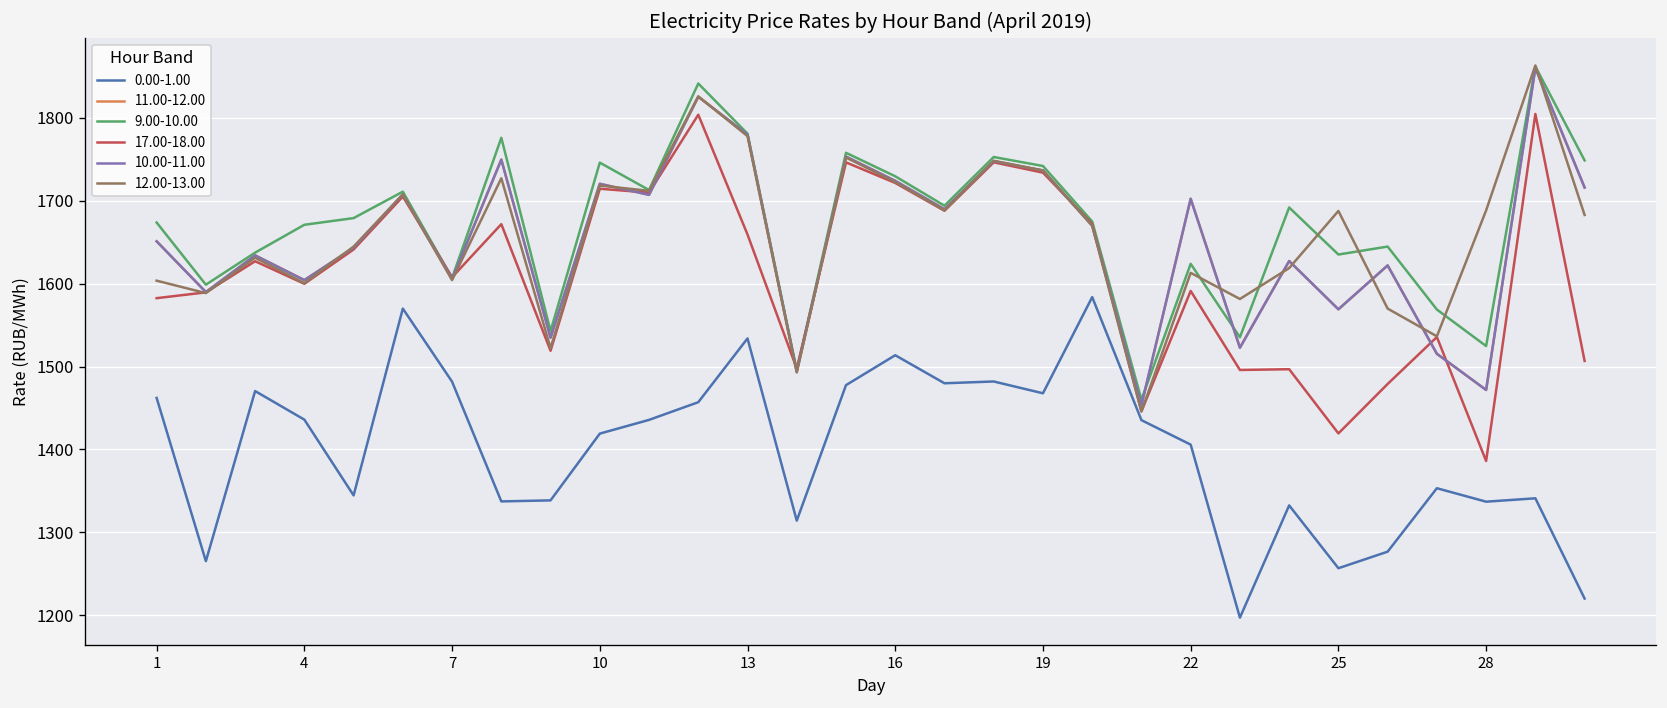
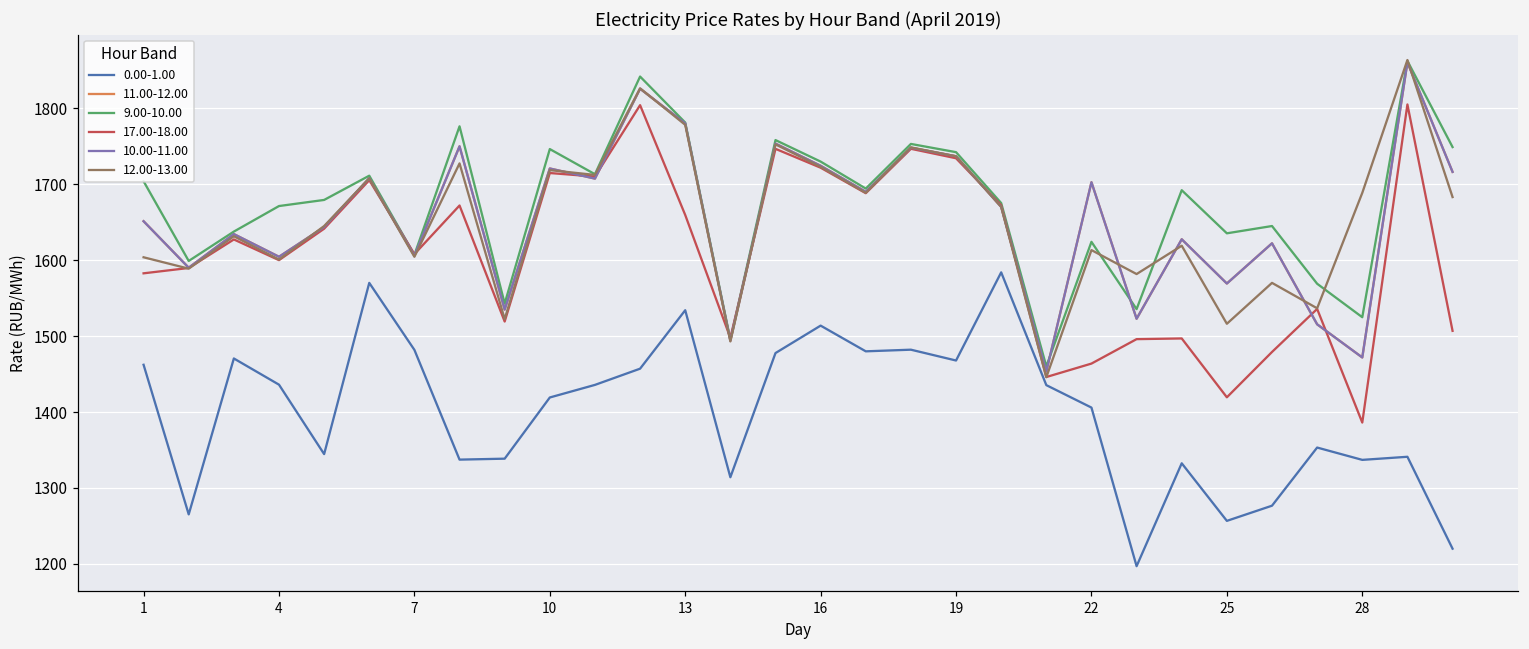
9.00-10.00, 1: 1670 -> 1700
17.00-18.00, 22: 1590 -> 1460
12.00-13.00, 25: 1690 -> 1520
